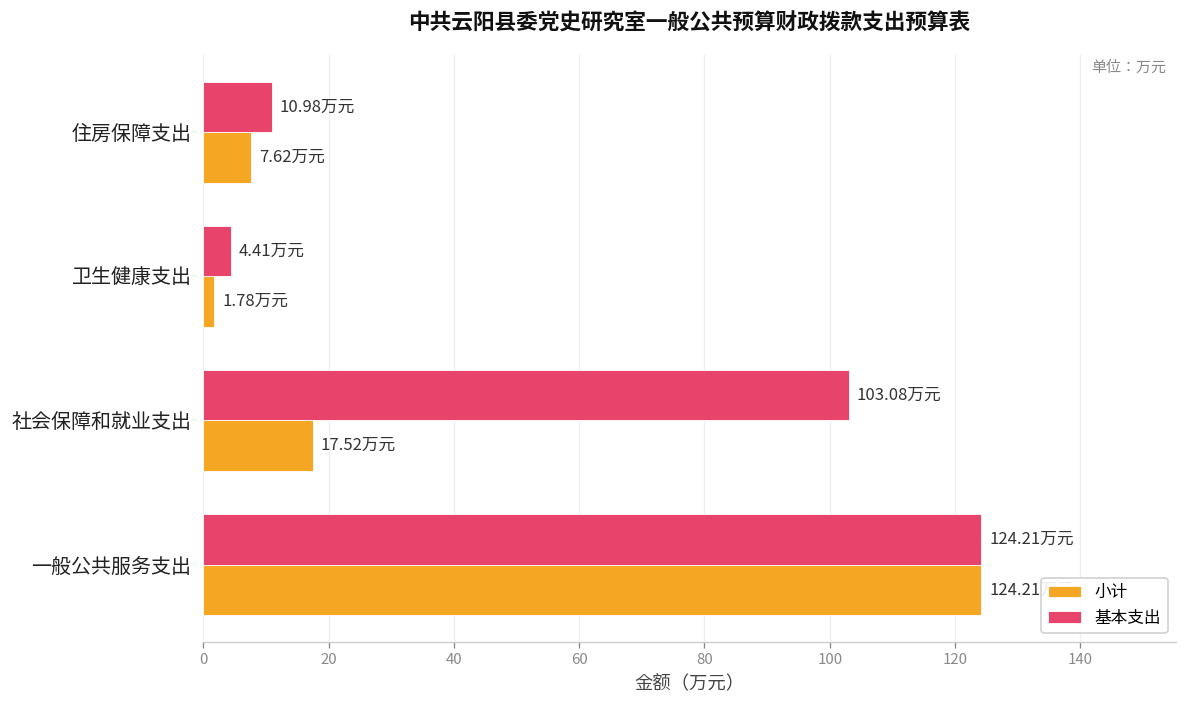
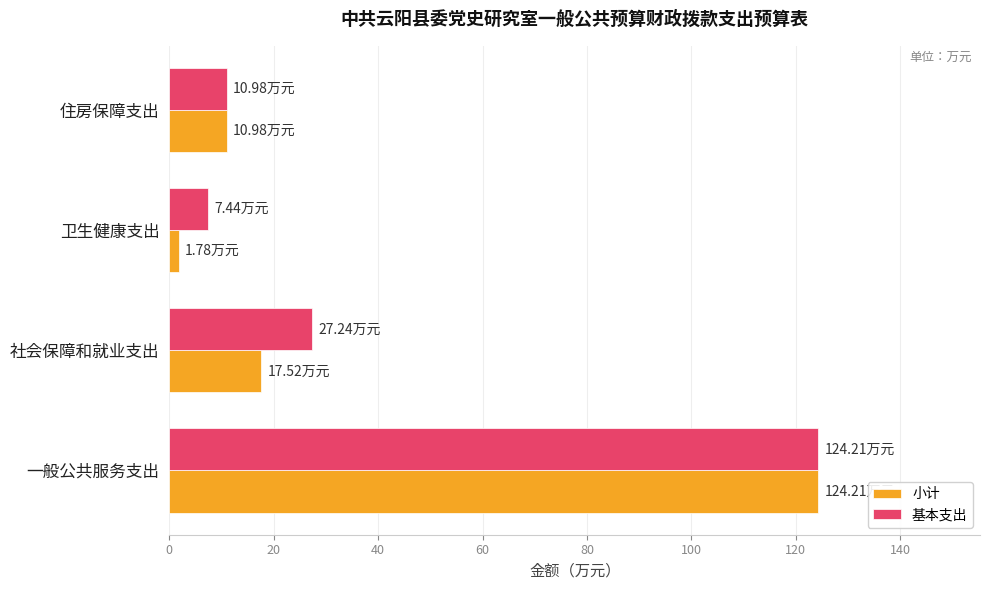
小计, 住房保障支出: 7.62 -> 10.98
基本支出, 卫生健康支出: 4.41 -> 7.44
基本支出, 社会保障和就业支出: 103.08 -> 27.24
